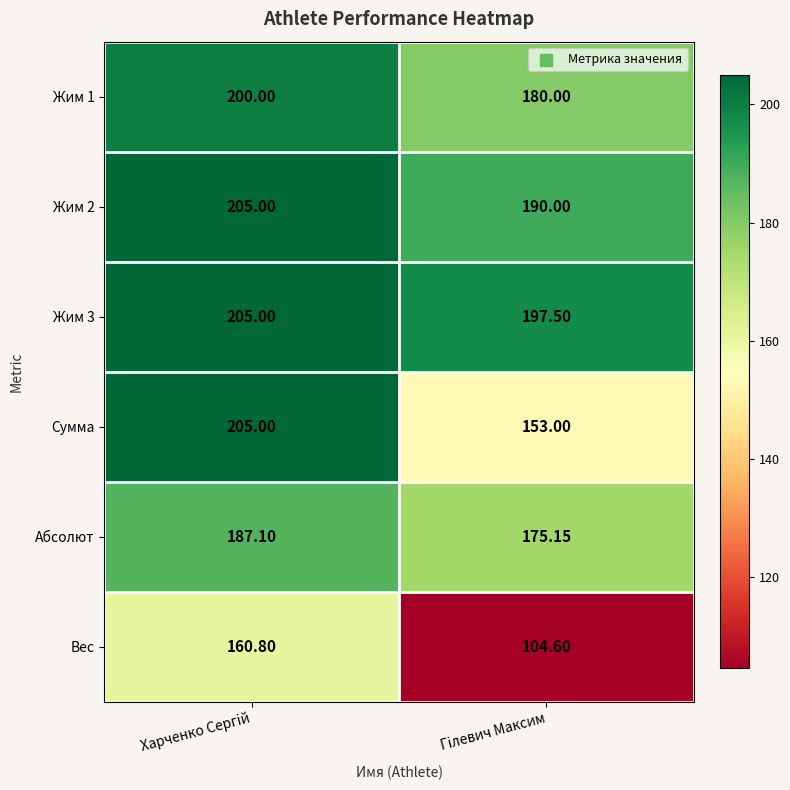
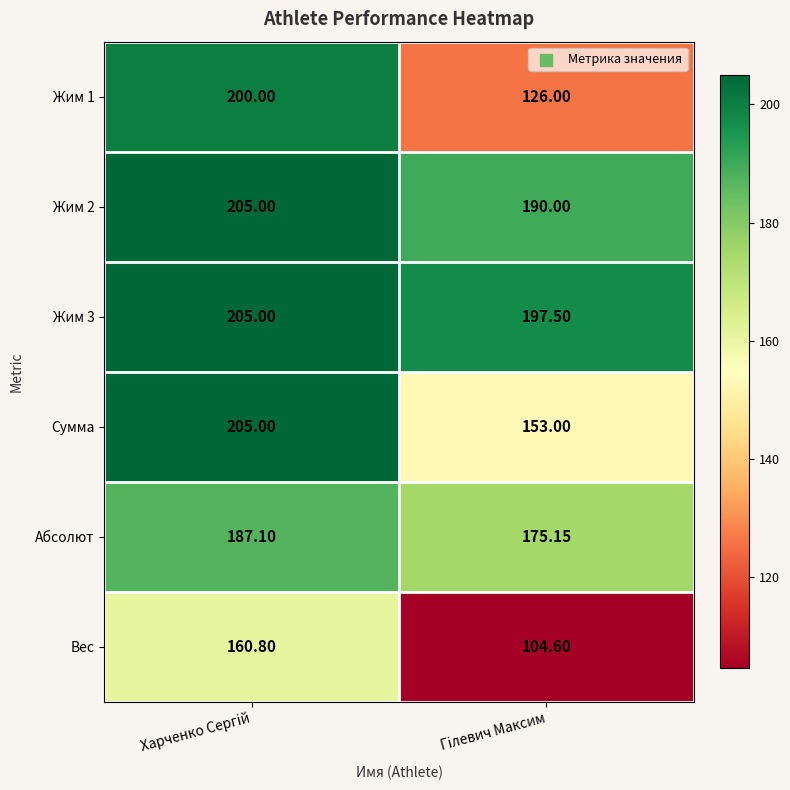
Жим 1, Гілевич Максим: 180.00 -> 126.00
